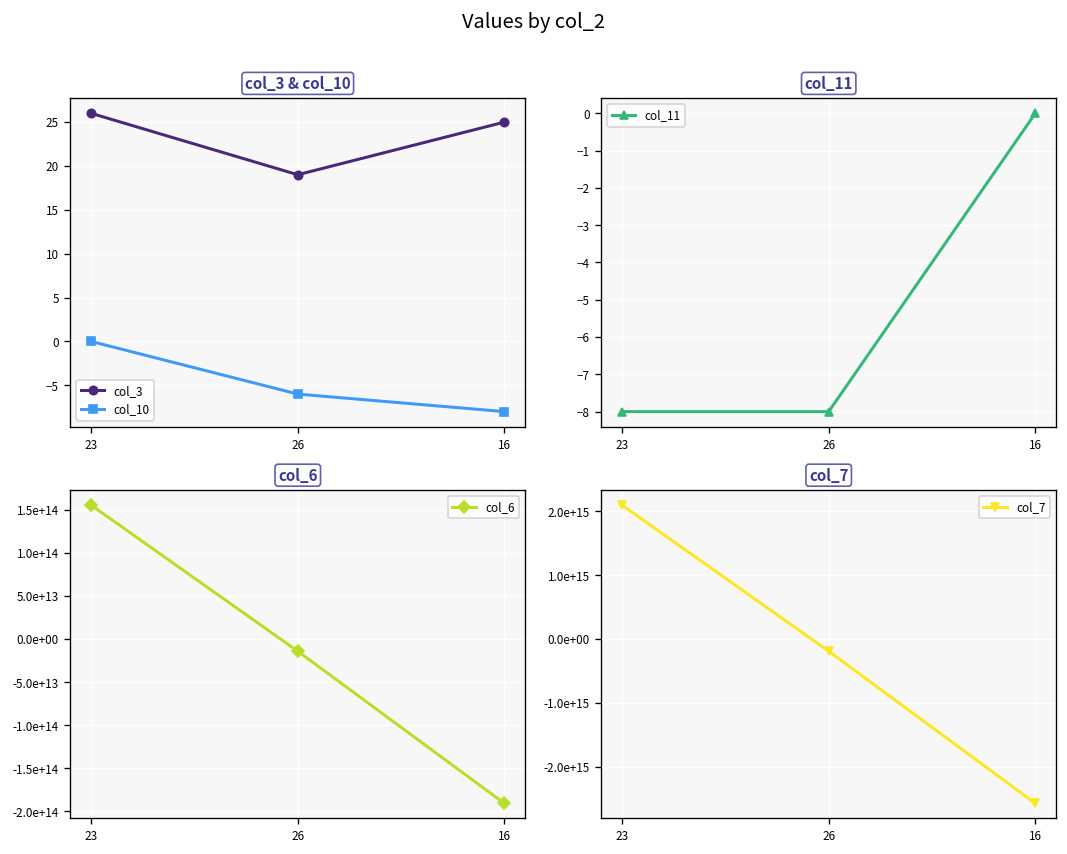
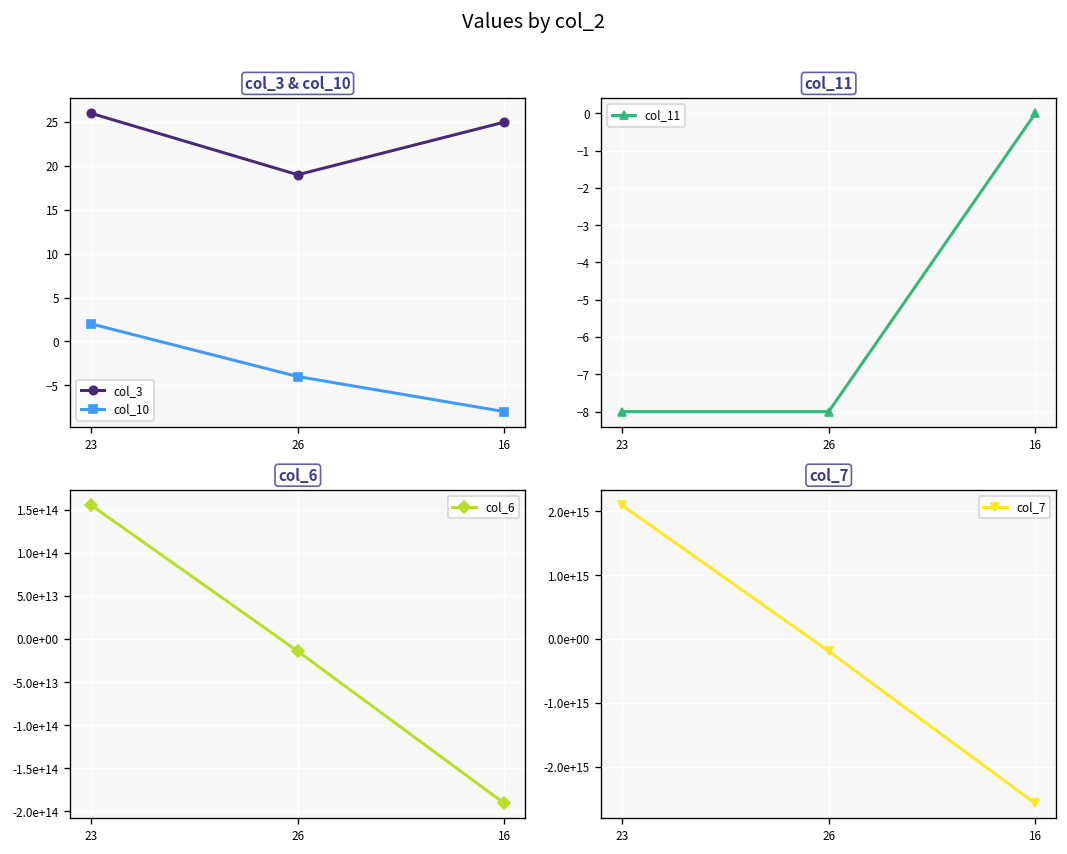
col_3 & col_10, col_10, 23: 0 -> 2
col_3 & col_10, col_10, 26: -6 -> -4
